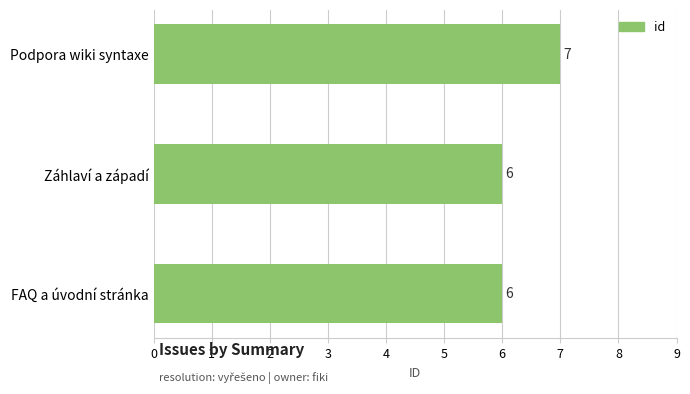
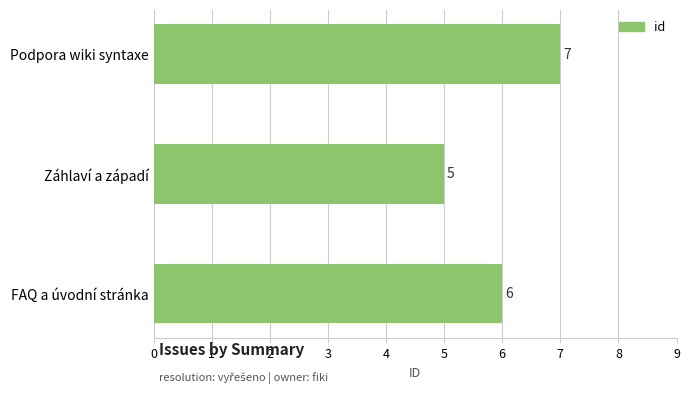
Záhlaví a západí: 6 -> 5
